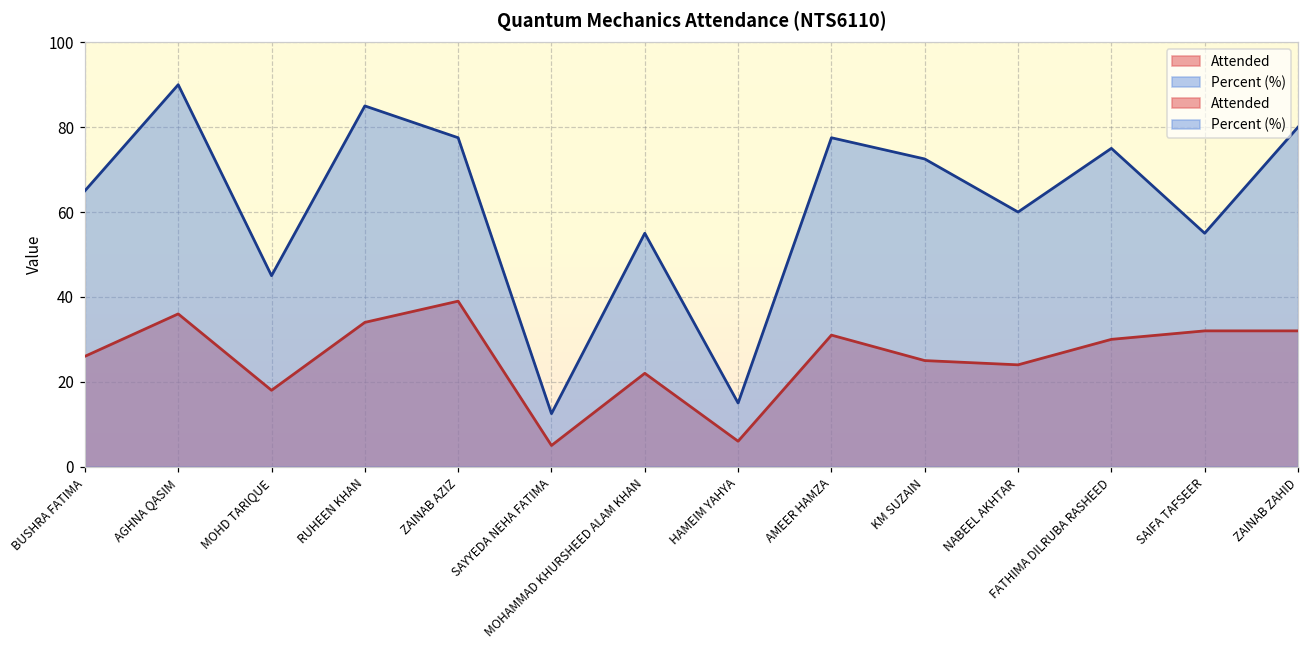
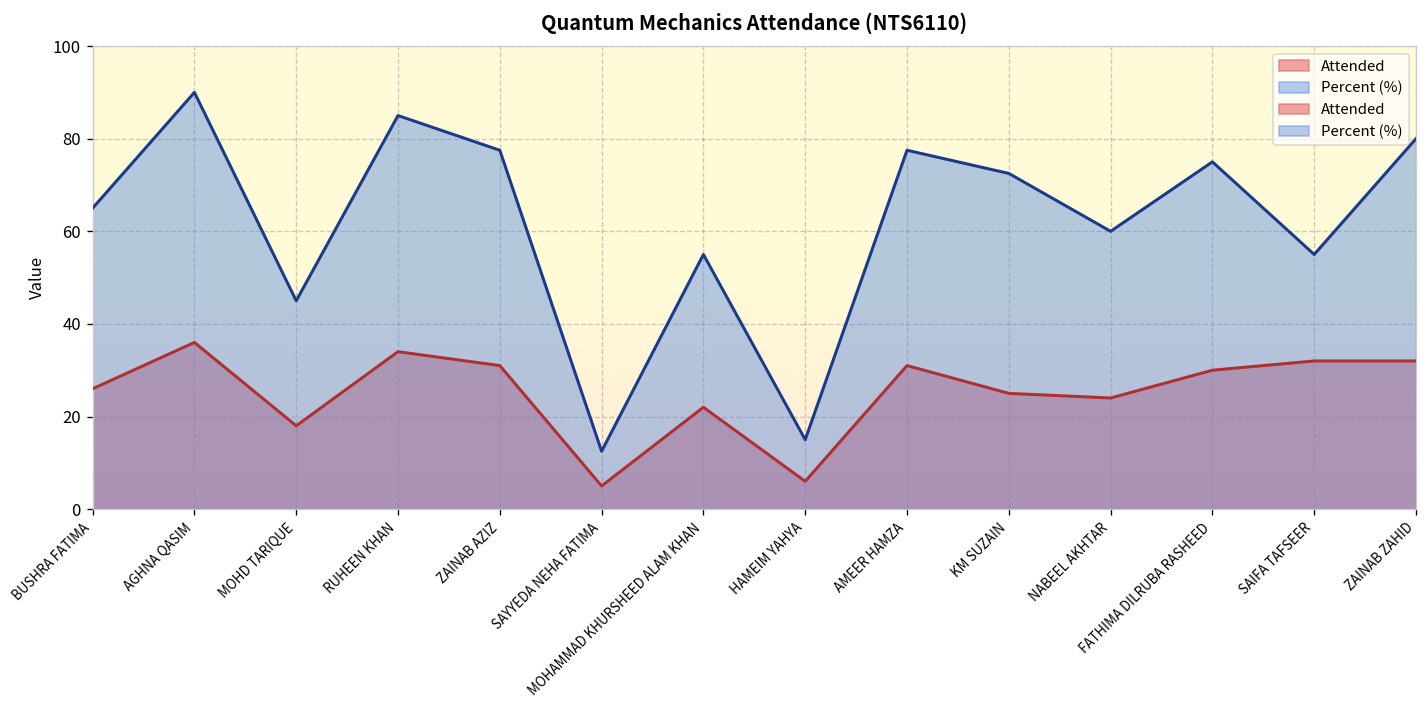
Attended, ZAINAB AZIZ: 39 -> 31
